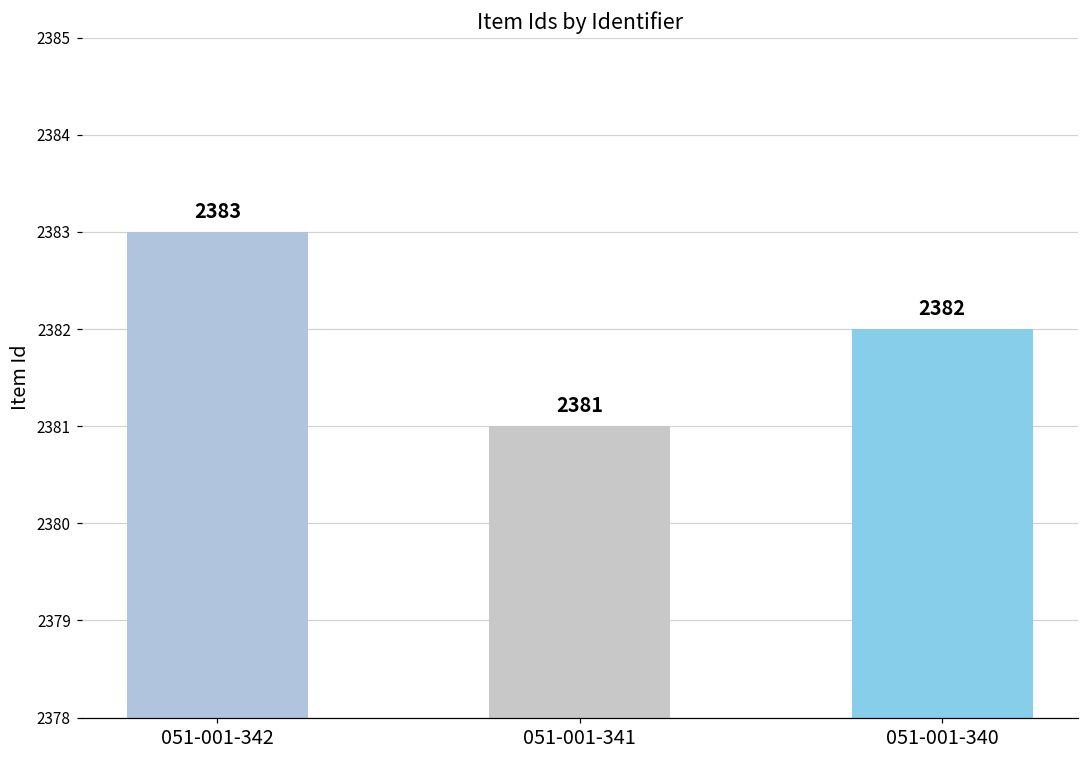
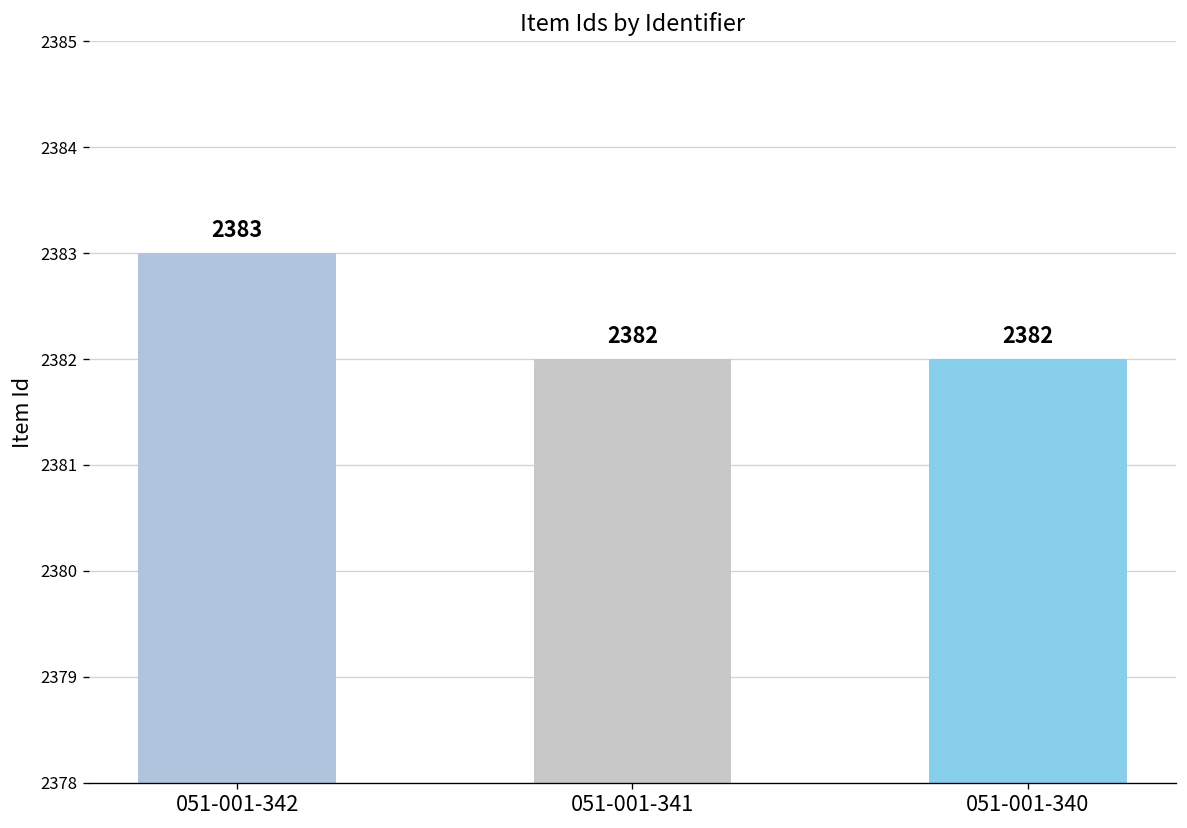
051-001-341: 2381 -> 2382
